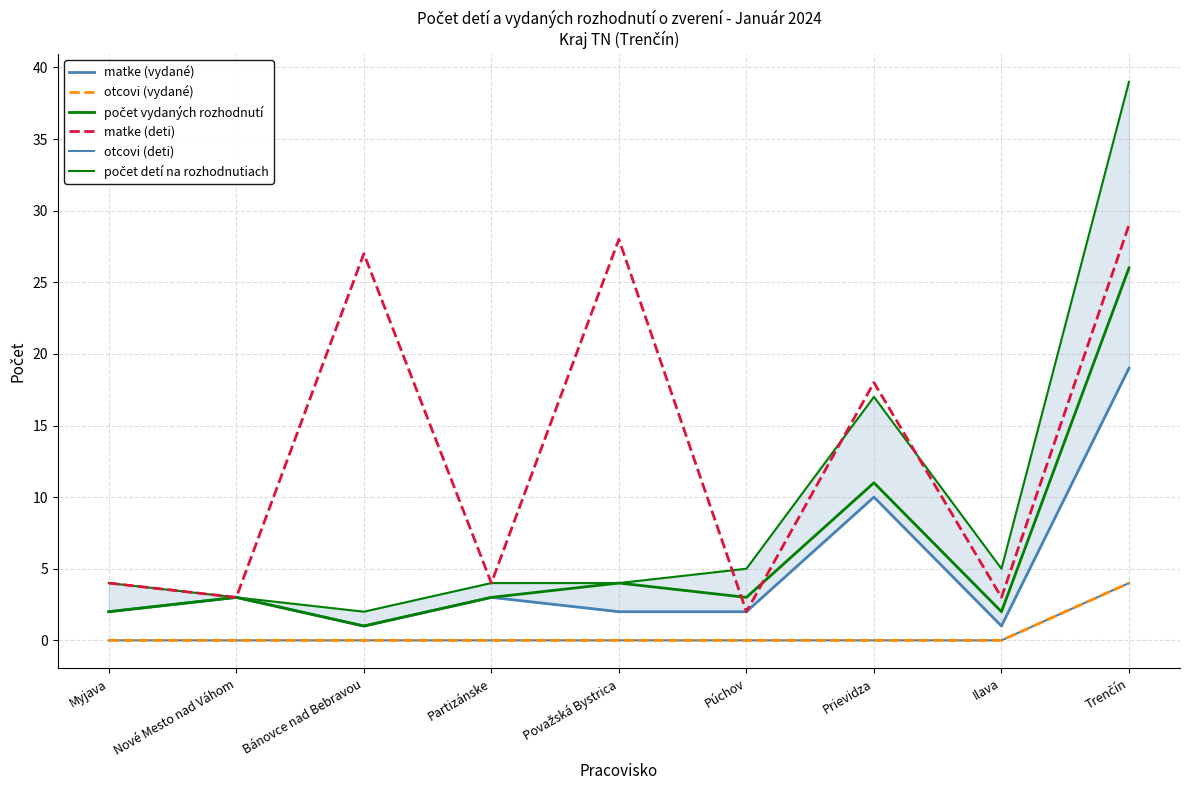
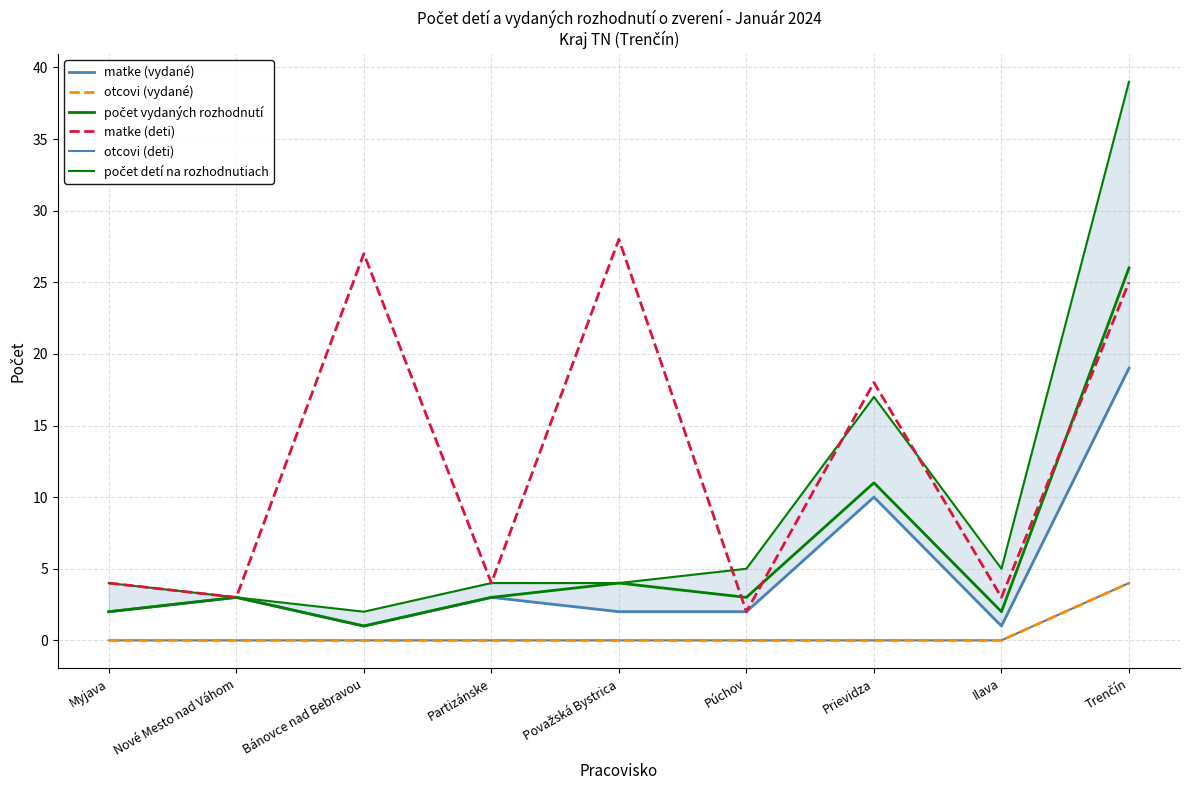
matke (deti), Trenčín: 29 -> 25
